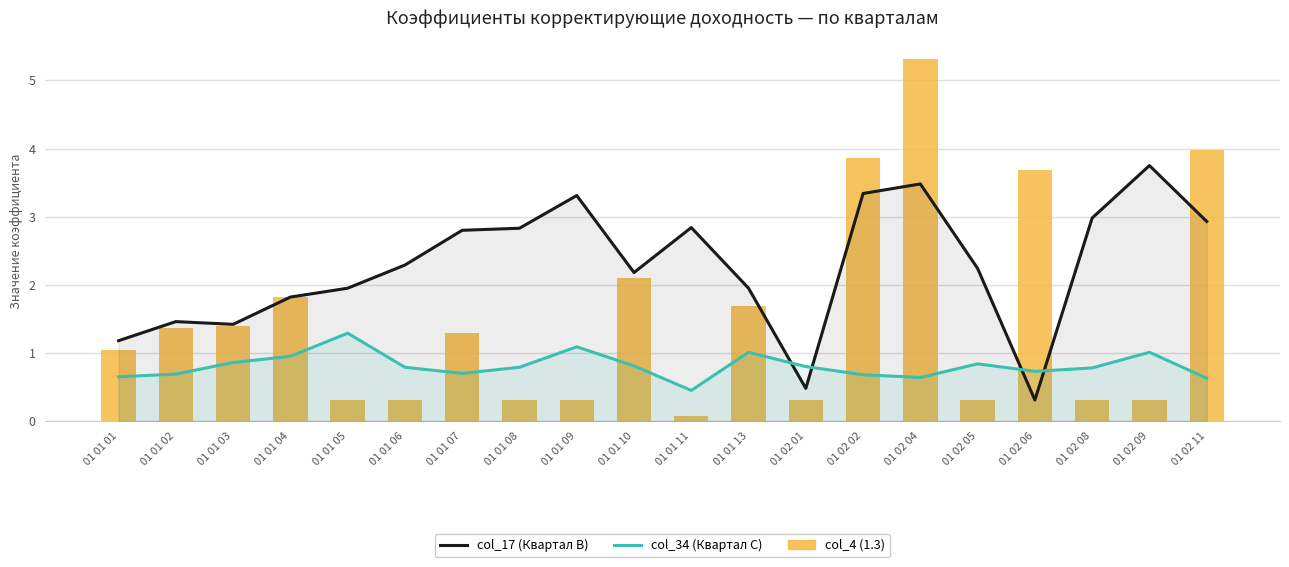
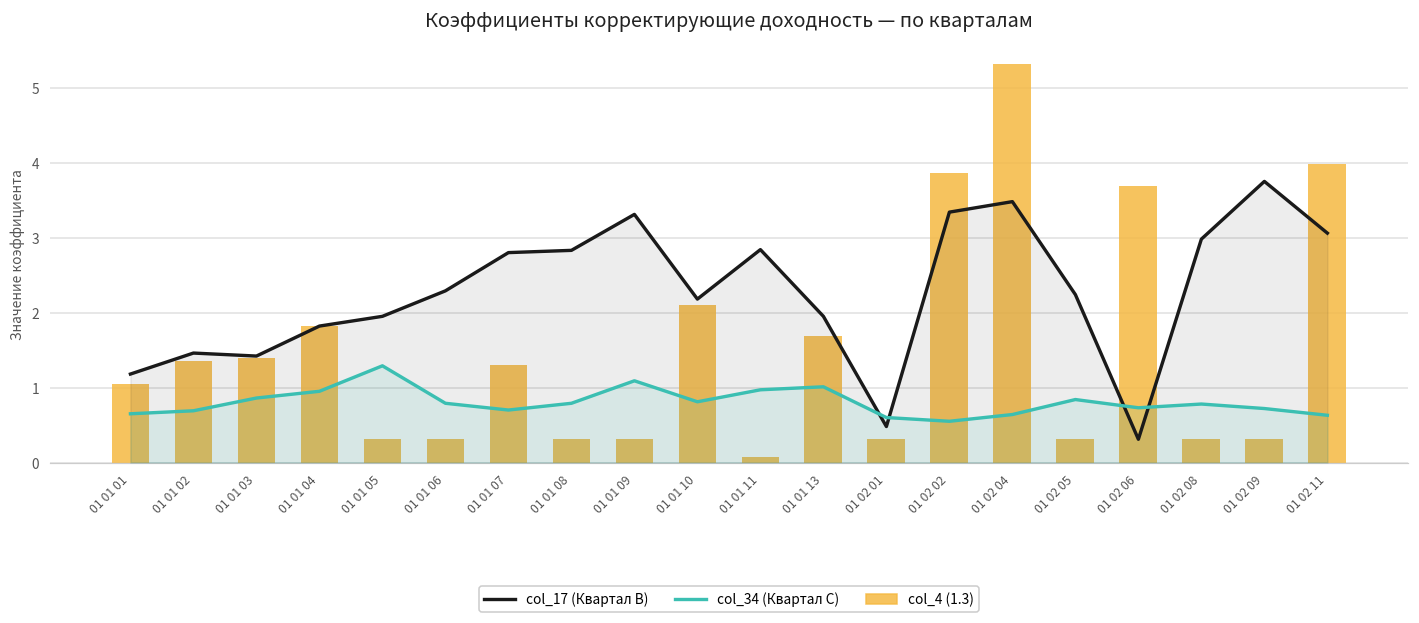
col_34 (Квартал C), 01 01 11: 0.5 -> 1.0
col_34 (Квартал C), 01 02 01: 0.8 -> 0.6
col_34 (Квартал C), 01 02 02: 0.7 -> 0.6
col_34 (Квартал C), 01 02 09: 1.0 -> 0.7
col_17 (Квартал B), 01 02 11: 2.9 -> 3.1
